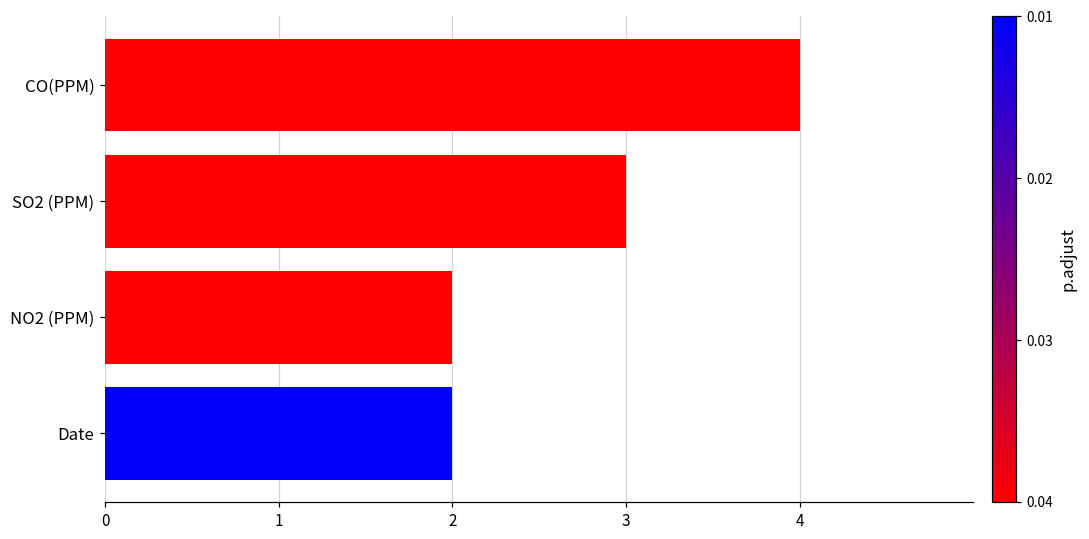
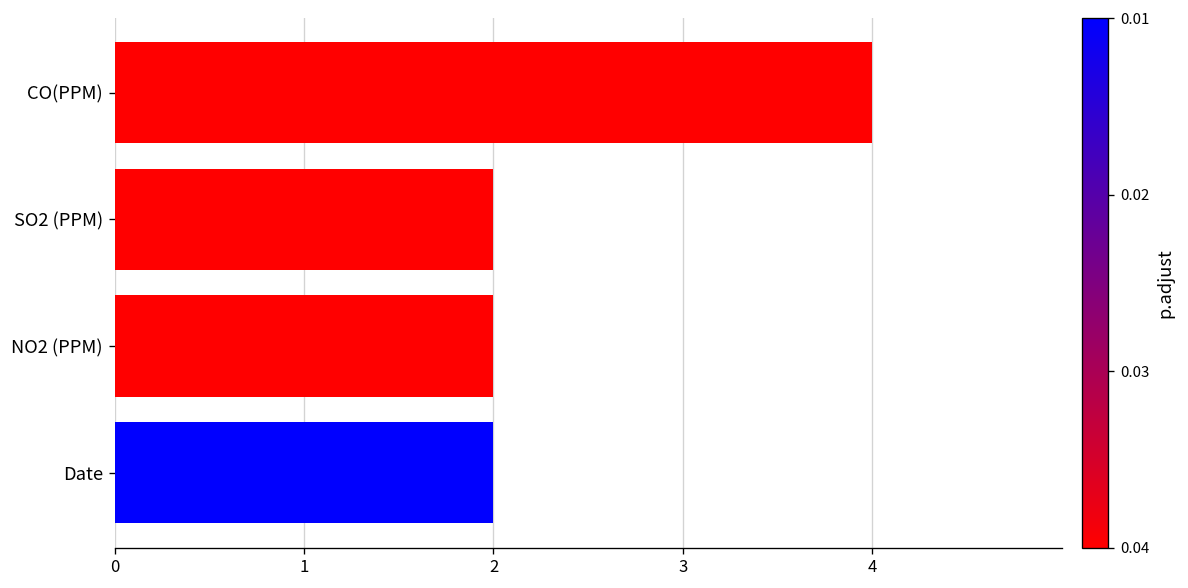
SO2 (PPM): 3 -> 2
